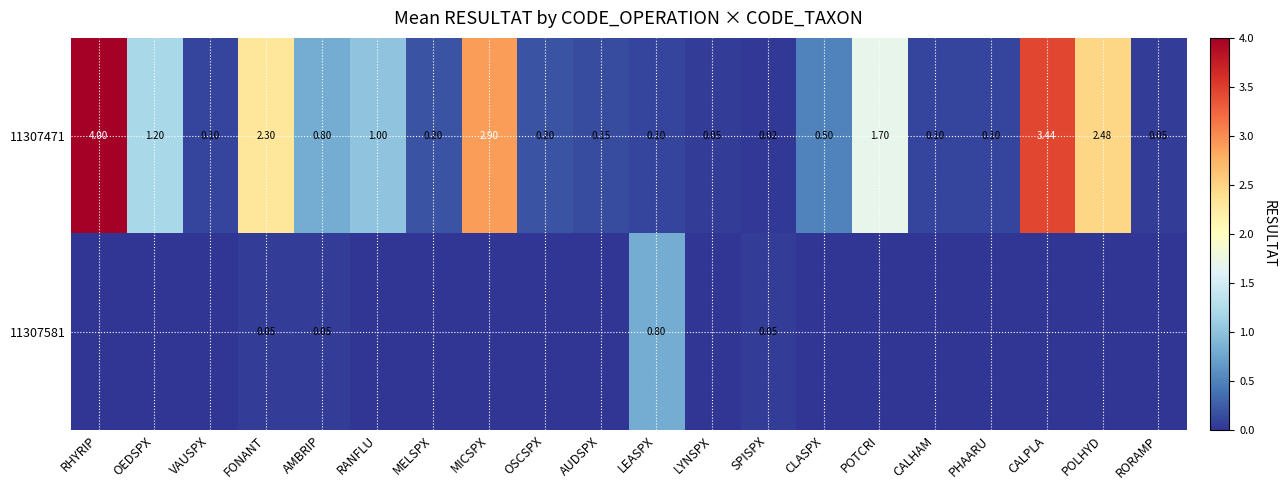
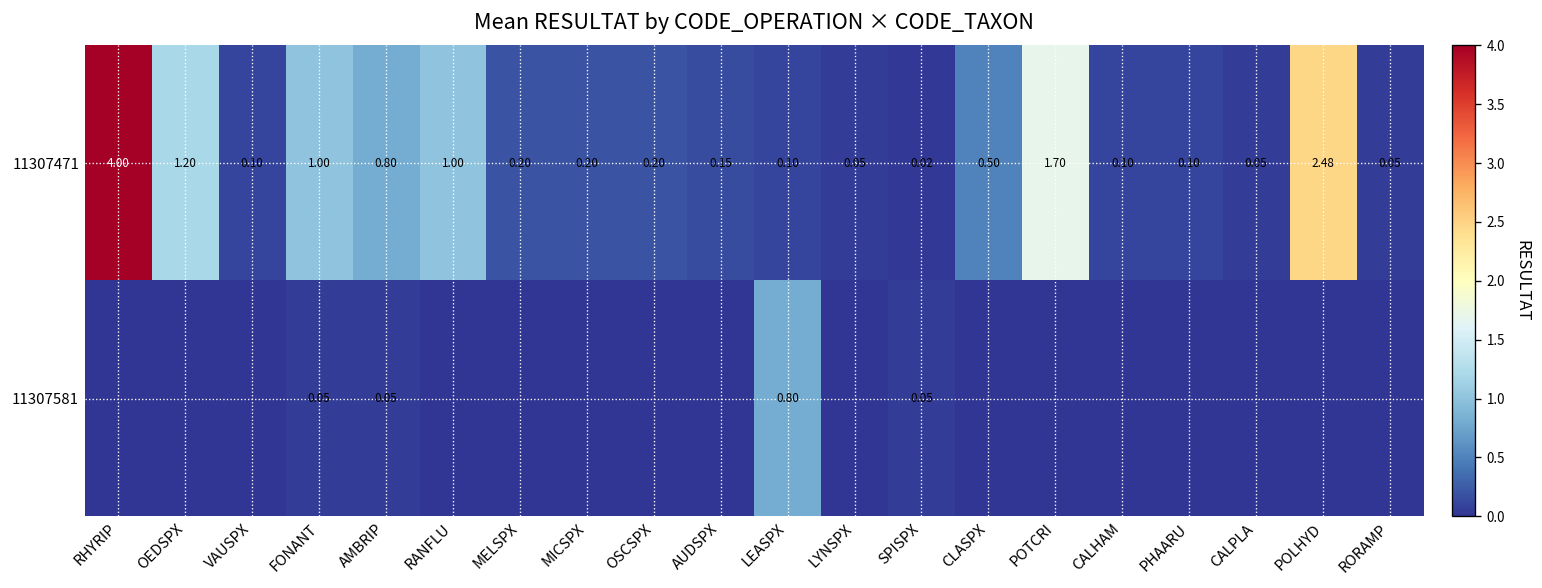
11307471, FONANT: 2.30 -> 1.00
11307471, MICSPX: 2.90 -> 0.20
11307471, CALPLA: 3.44 -> 0.05
